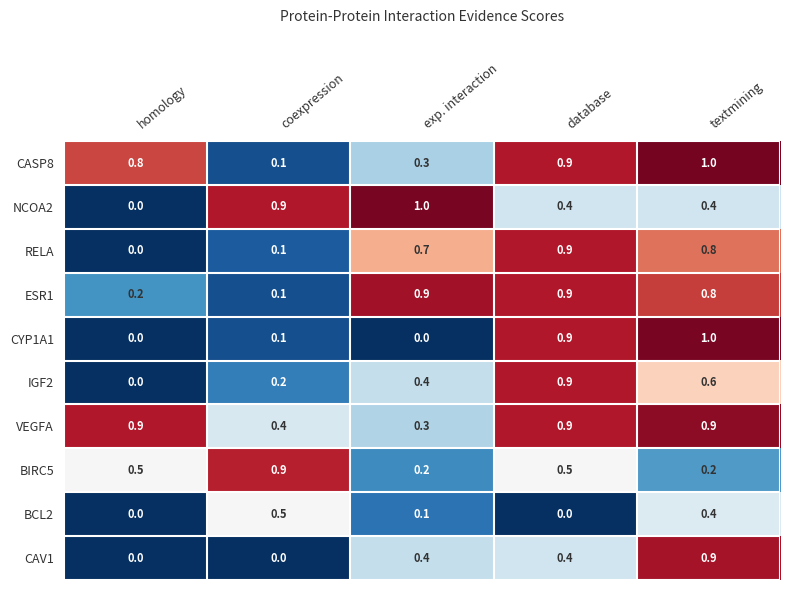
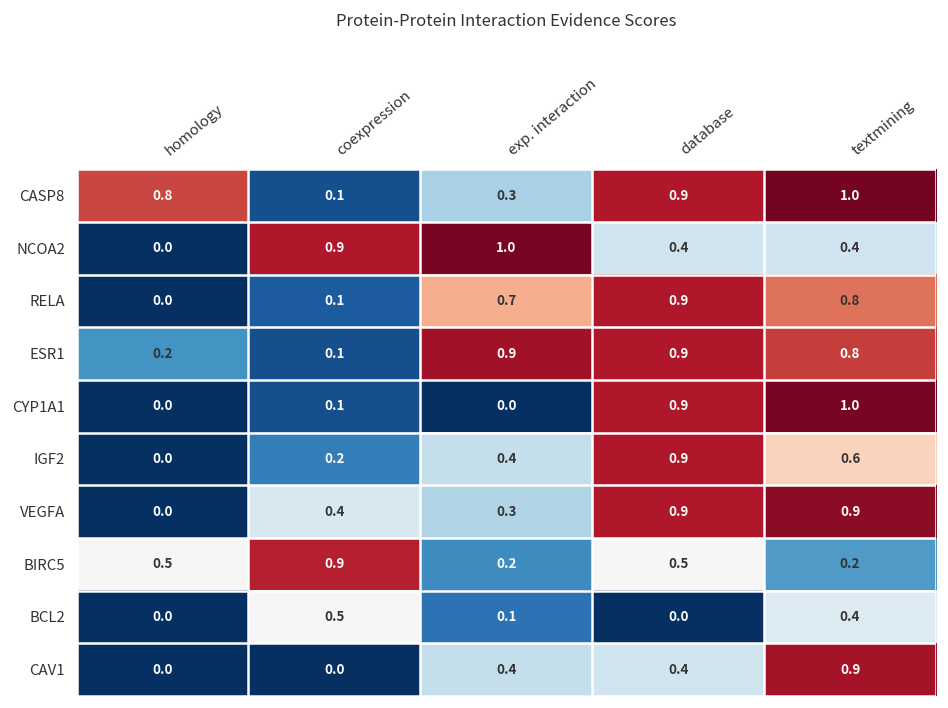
VEGFA, homology: 0.9 -> 0.0
